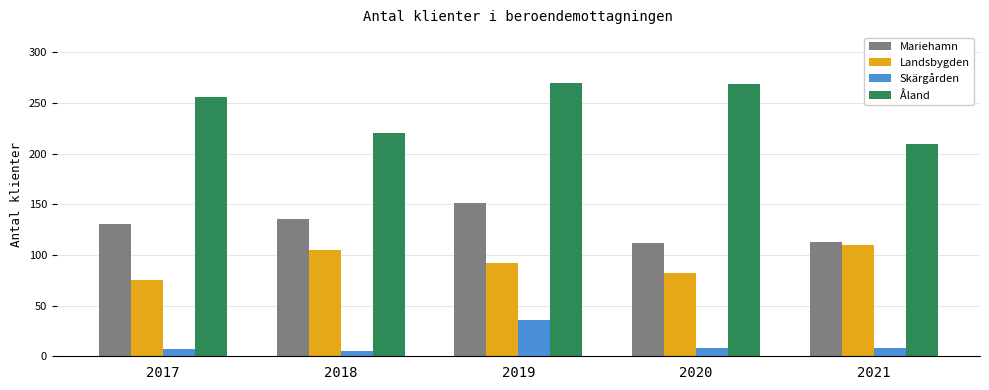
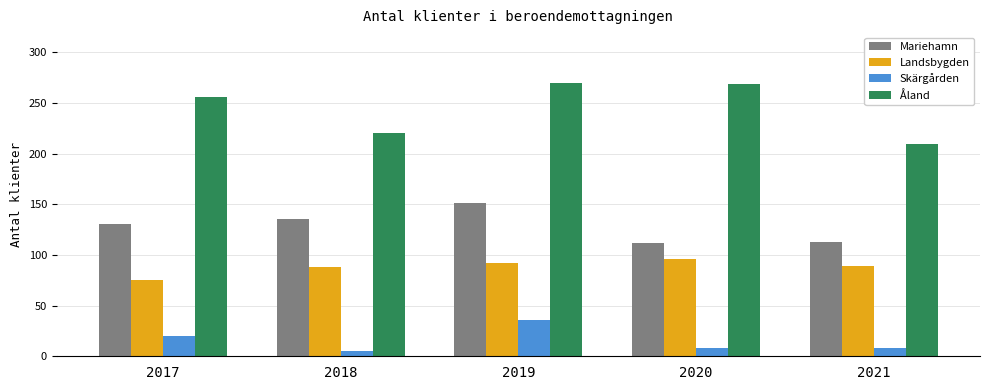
Skärgården, 2017: 7 -> 20
Landsbygden, 2018: 105 -> 88
Landsbygden, 2020: 82 -> 96
Landsbygden, 2021: 110 -> 89
